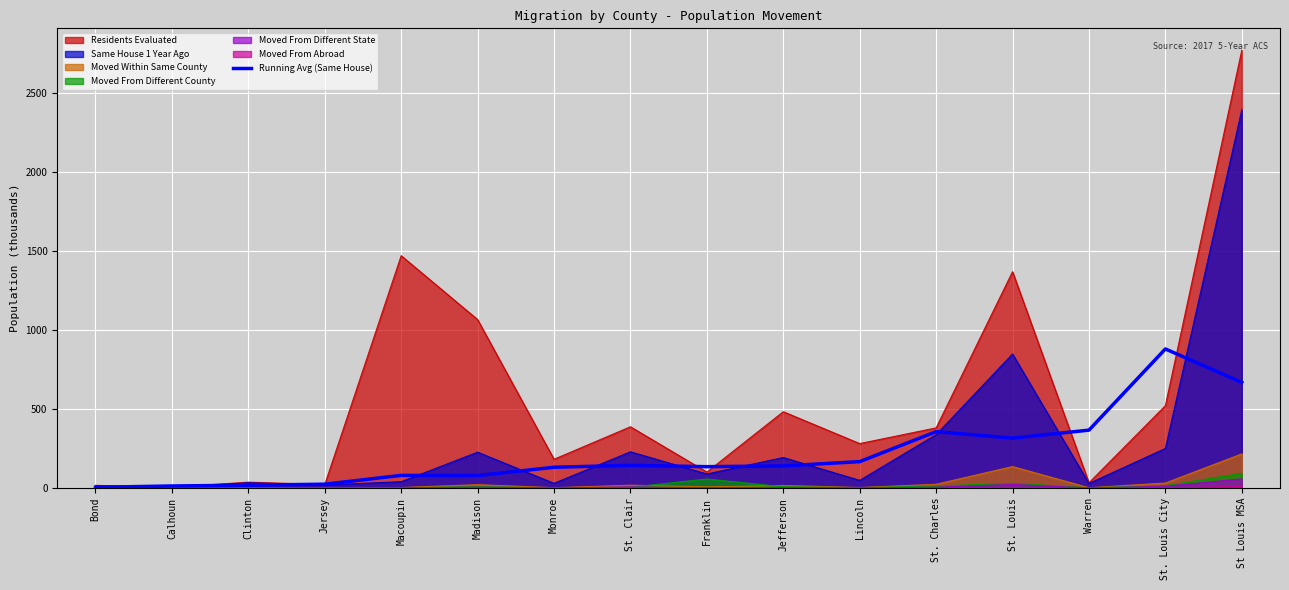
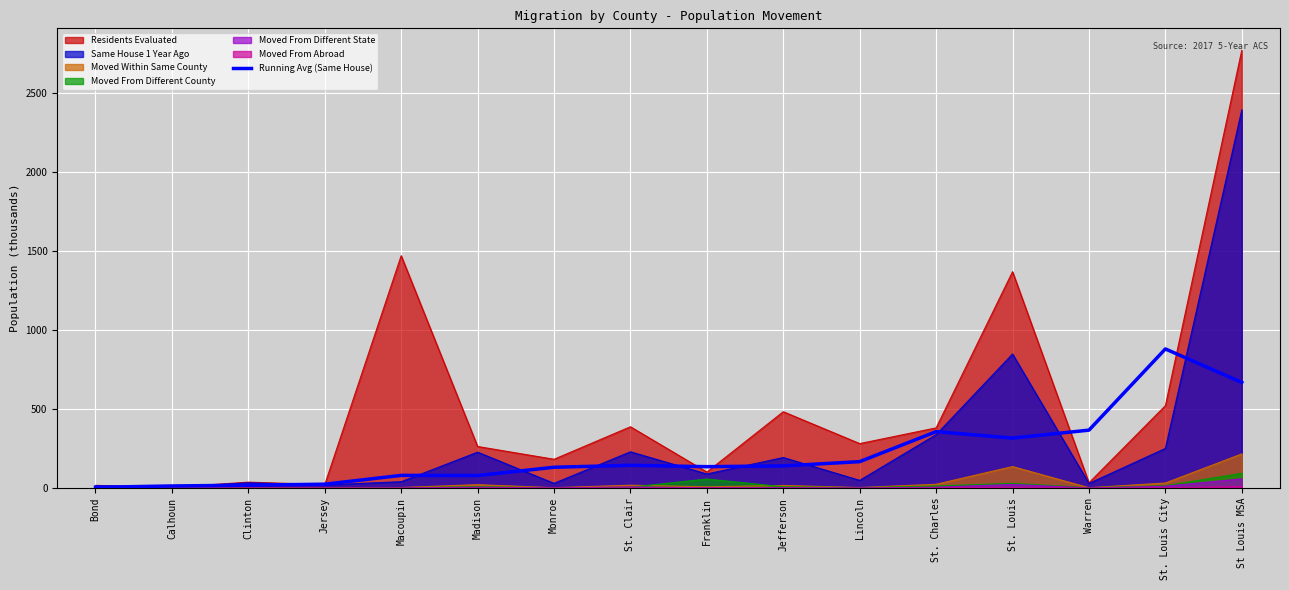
Residents Evaluated, Madison: 1070 -> 260
